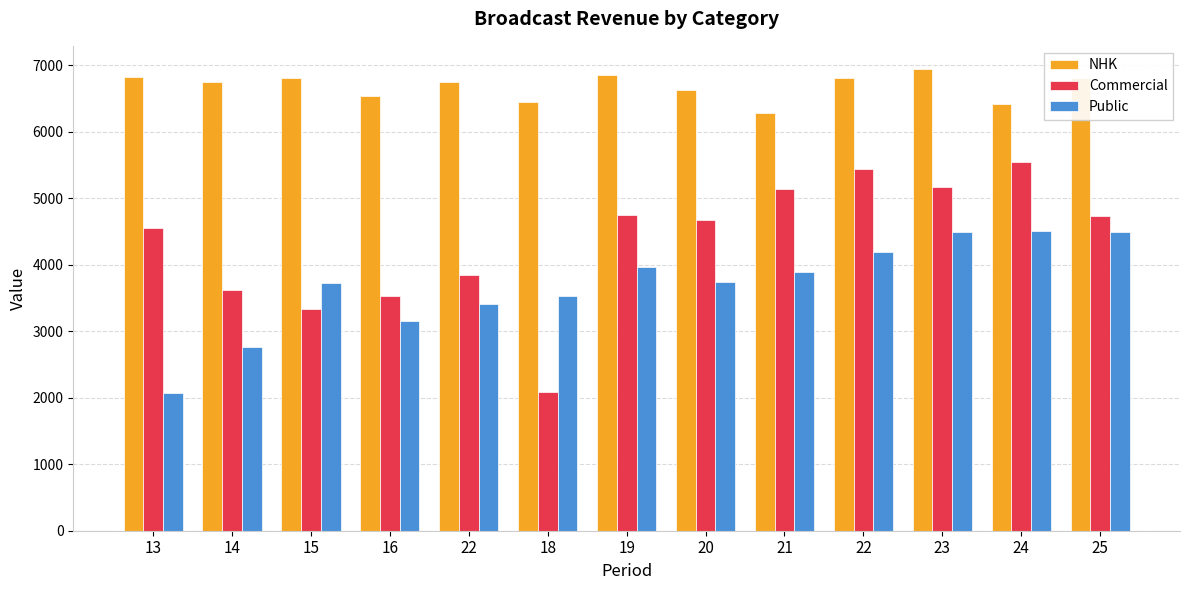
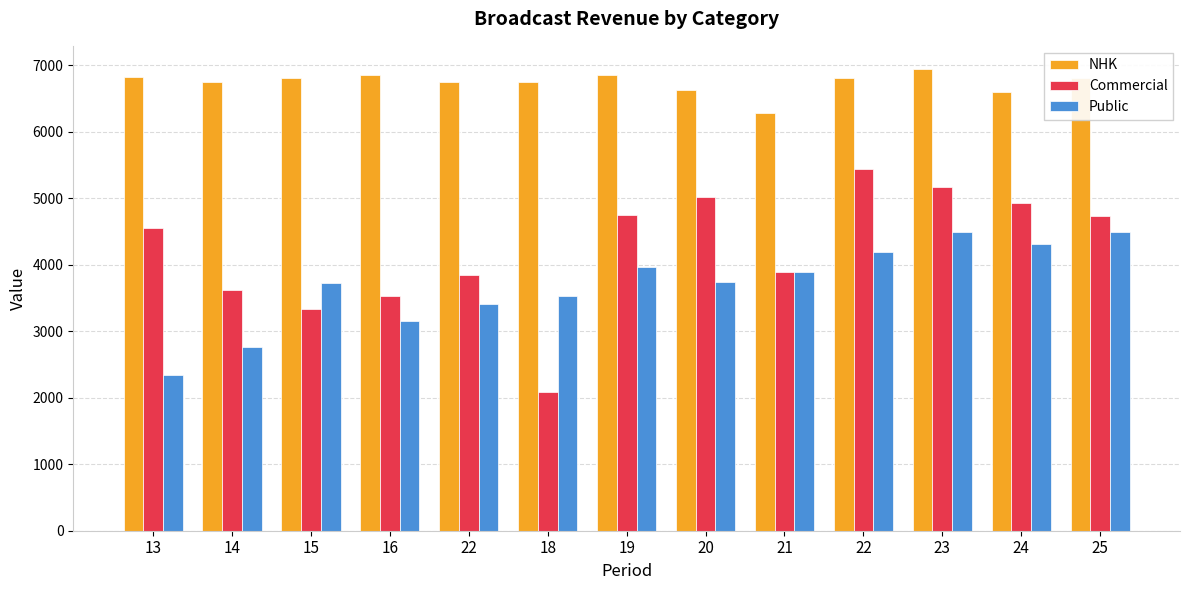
Public, 13: 2100 -> 2300
NHK, 16: 6500 -> 6900
NHK, 18: 6500 -> 6800
Commercial, 20: 4700 -> 5000
Commercial, 21: 5100 -> 3900
NHK, 24: 6400 -> 6600
Commercial, 24: 5600 -> 4900
Public, 24: 4500 -> 4300
